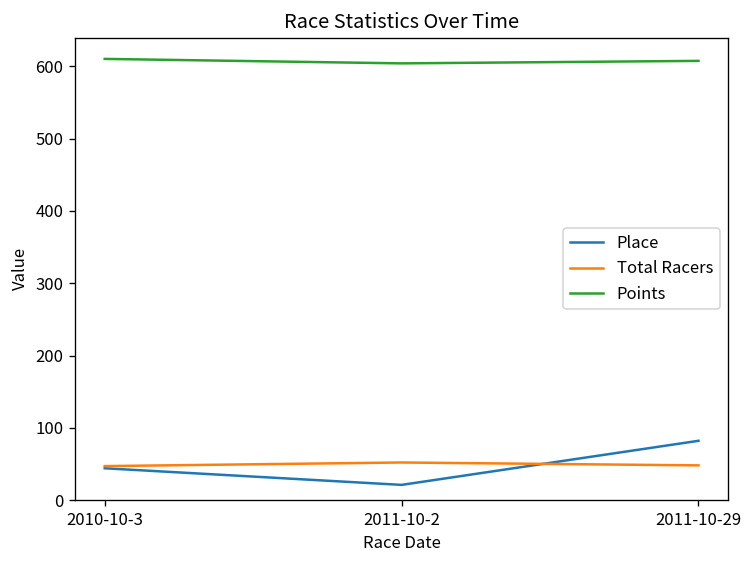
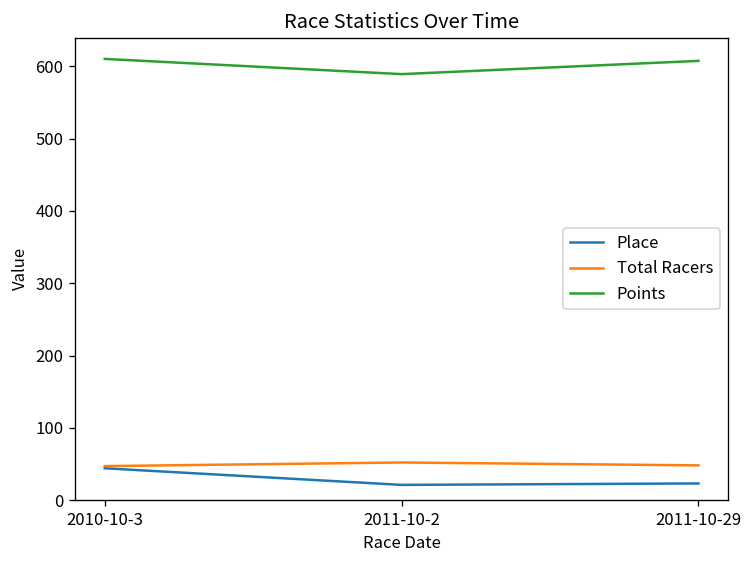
Points, 2011-10-2: 600 -> 590
Place, 2011-10-29: 80 -> 20
